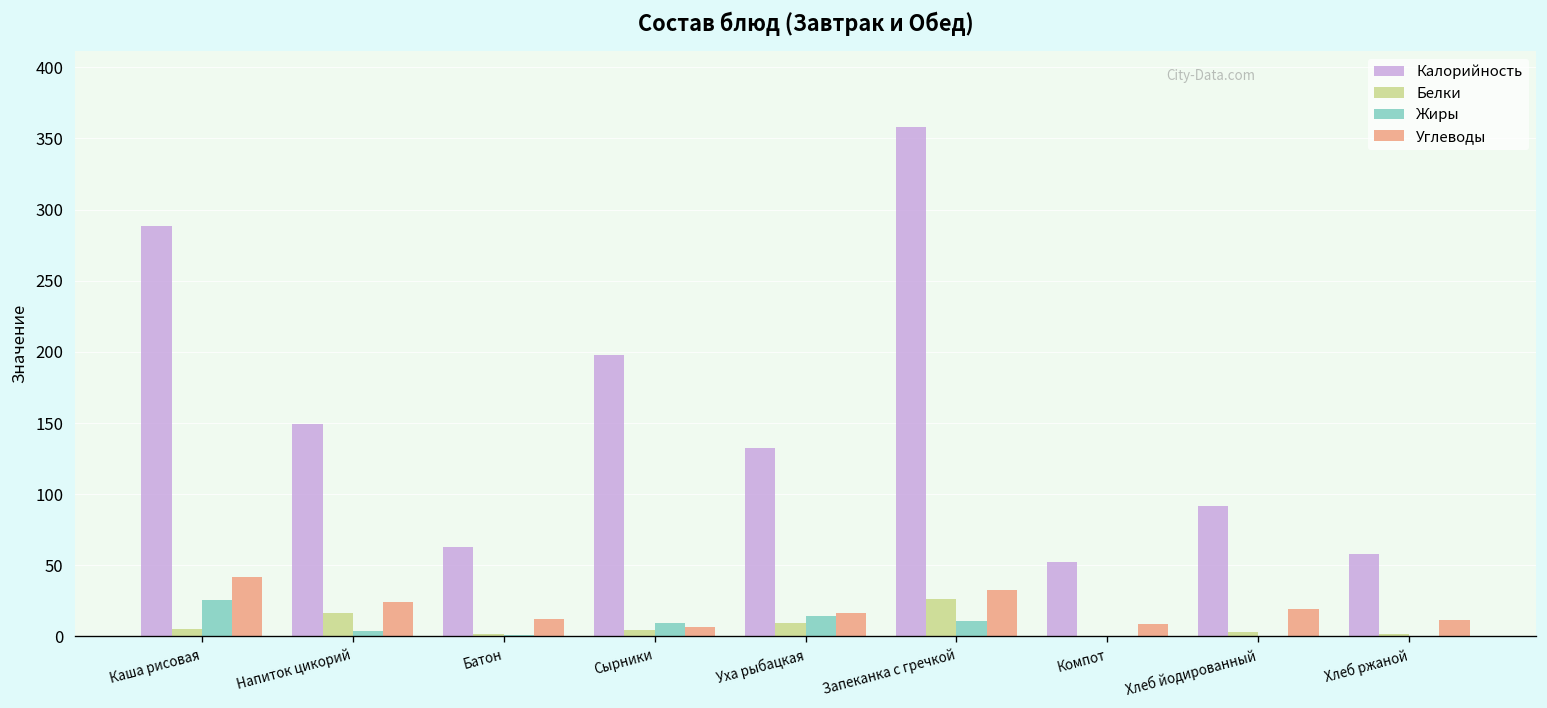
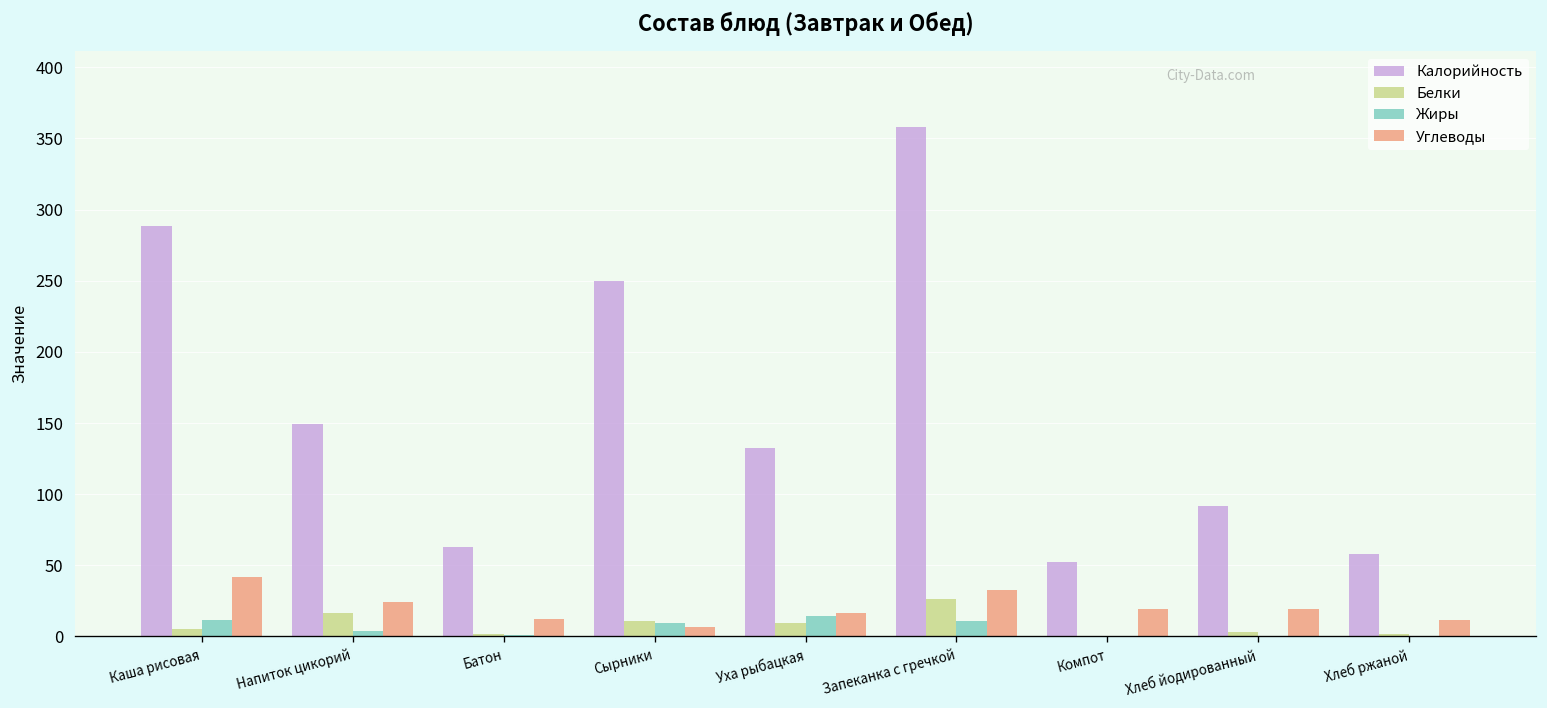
Жиры, Каша рисовая: 26 -> 11
Калорийность, Сырники: 198 -> 250
Белки, Сырники: 4 -> 11
Углеводы, Компот: 9 -> 19
